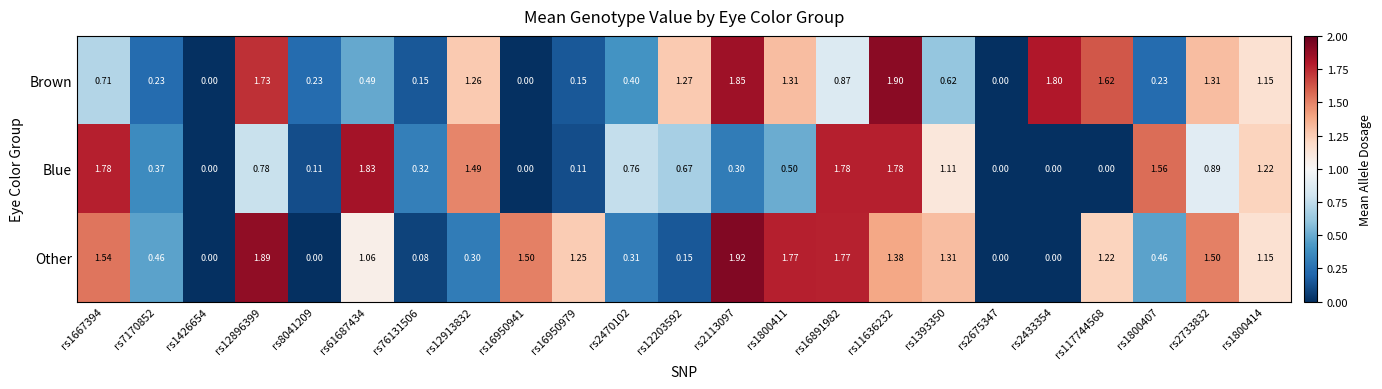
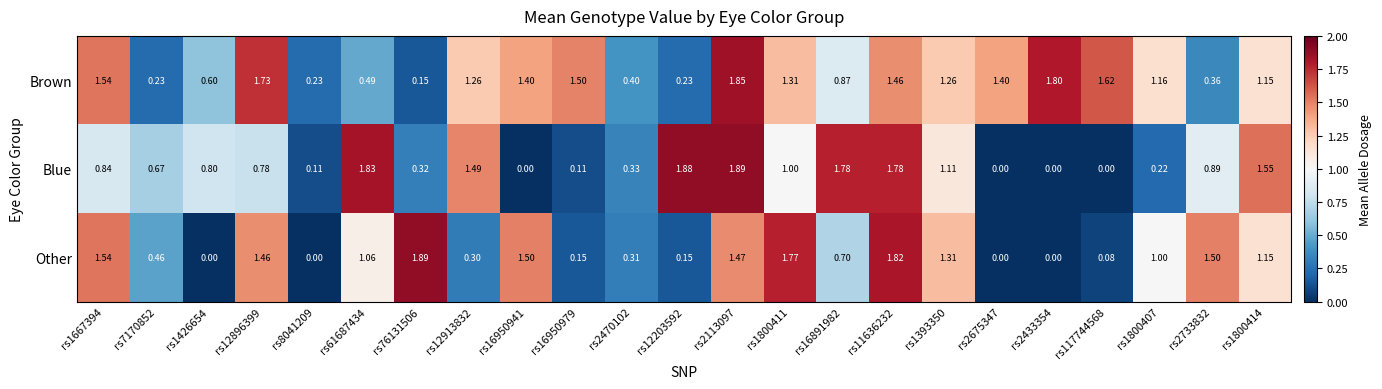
Brown, rs1667394: 0.71 -> 1.54
Brown, rs1426654: 0.00 -> 0.60
Brown, rs16950941: 0.00 -> 1.40
Brown, rs16950979: 0.15 -> 1.50
Brown, rs12203592: 1.27 -> 0.23
Brown, rs11636232: 1.90 -> 1.46
Brown, rs1393350: 0.62 -> 1.26
Brown, rs2675347: 0.00 -> 1.40
Brown, rs1800407: 0.23 -> 1.16
Brown, rs2733832: 1.31 -> 0.36
Blue, rs1667394: 1.78 -> 0.84
Blue, rs7170852: 0.37 -> 0.67
Blue, rs1426654: 0.00 -> 0.80
Blue, rs2470102: 0.76 -> 0.33
Blue, rs12203592: 0.67 -> 1.88
Blue, rs2113097: 0.30 -> 1.89
Blue, rs1800411: 0.50 -> 1.00
Blue, rs1800407: 1.56 -> 0.22
Blue, rs1800414: 1.22 -> 1.55
Other, rs12896399: 1.89 -> 1.46
Other, rs76131506: 0.08 -> 1.89
Other, rs16950979: 1.25 -> 0.15
Other, rs2113097: 1.92 -> 1.47
Other, rs16891982: 1.77 -> 0.70
Other, rs11636232: 1.38 -> 1.82
Other, rs117744568: 1.22 -> 0.08
Other, rs1800407: 0.46 -> 1.00
